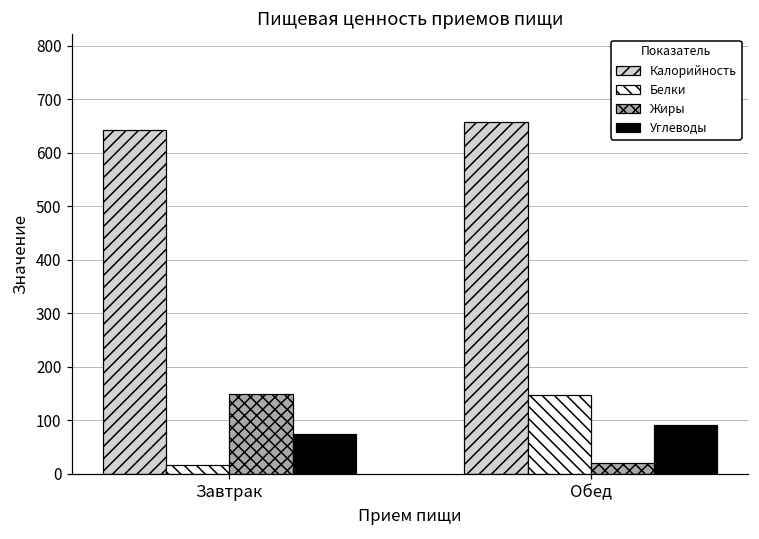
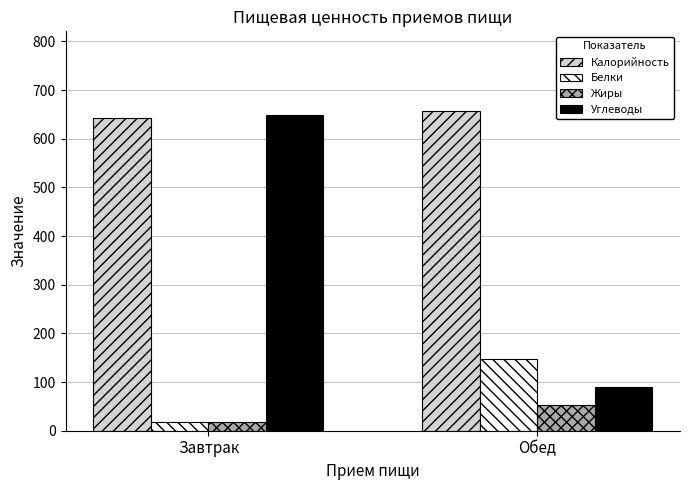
Жиры, Завтрак: 150 -> 20
Углеводы, Завтрак: 70 -> 650
Жиры, Обед: 20 -> 50
